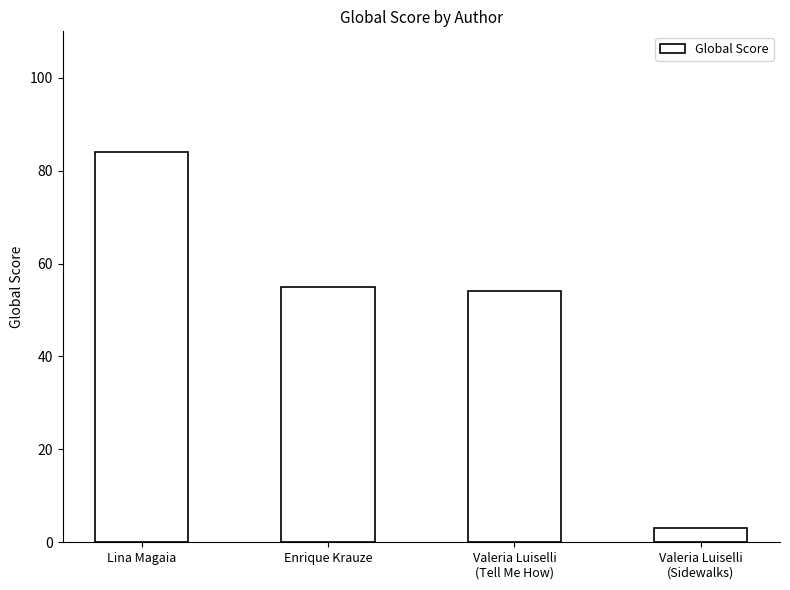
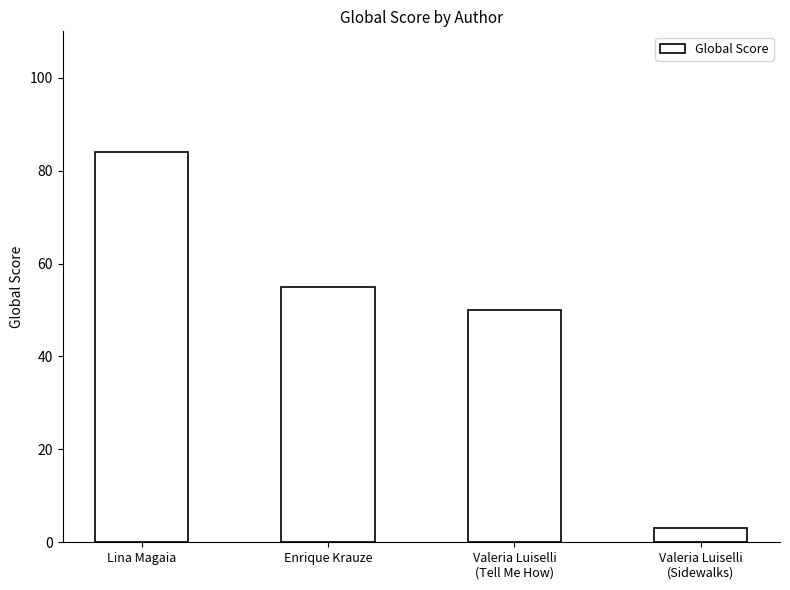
Valeria Luiselli (Tell Me How): 54 -> 50
